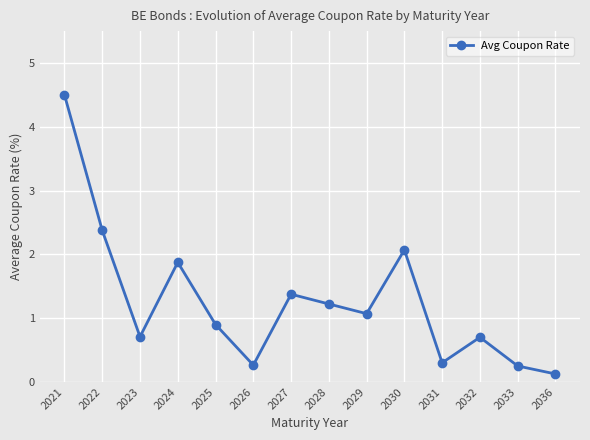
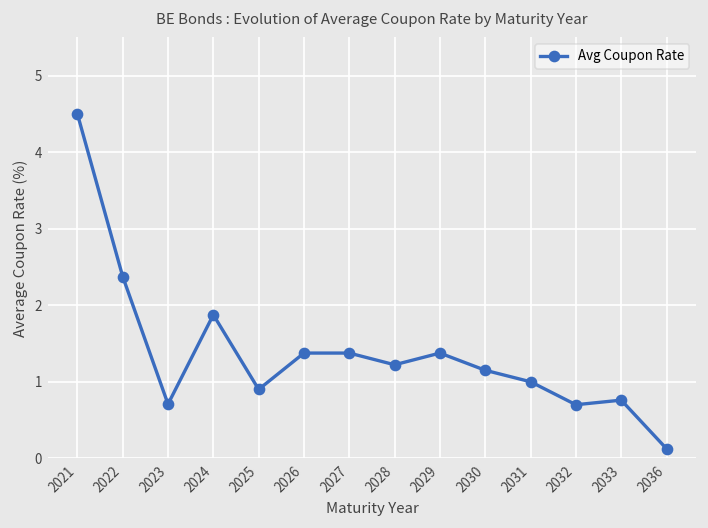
2026: 0.3 -> 1.4
2029: 1.1 -> 1.4
2030: 2.1 -> 1.2
2031: 0.3 -> 1.0
2033: 0.3 -> 0.8
